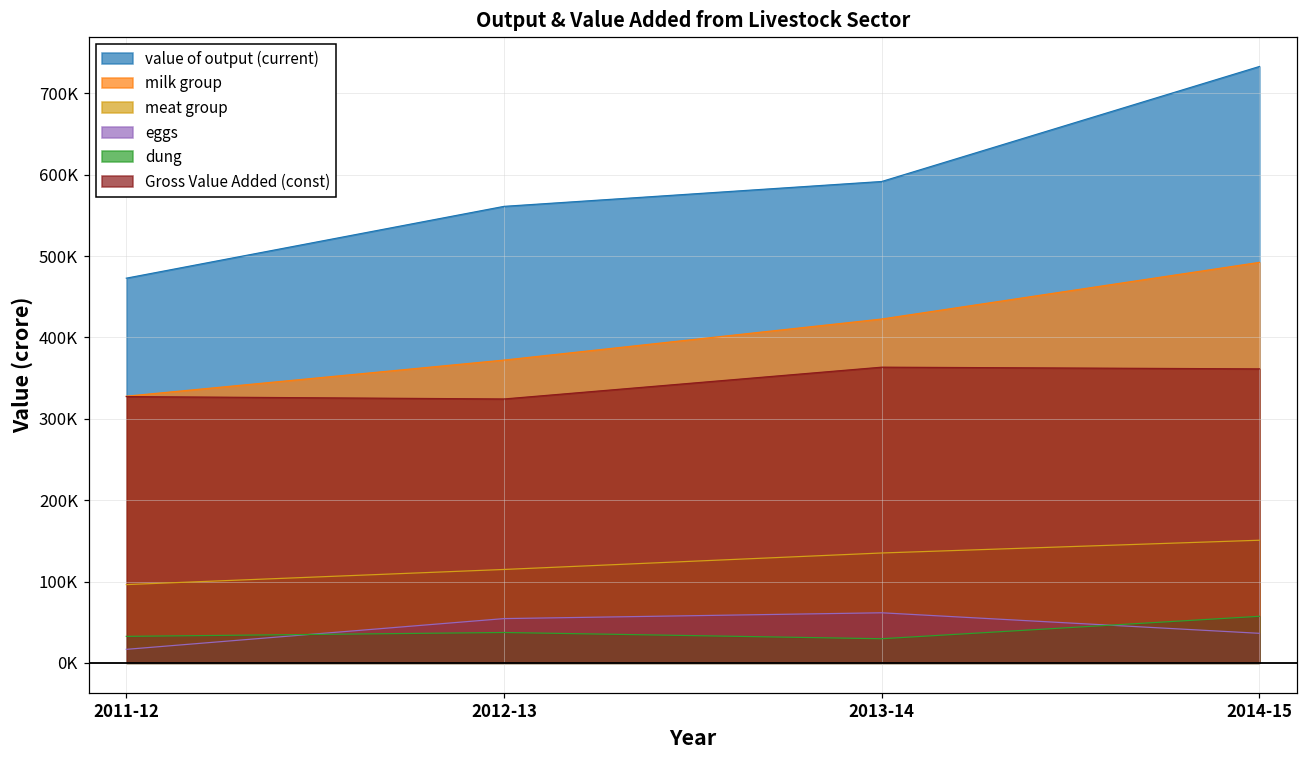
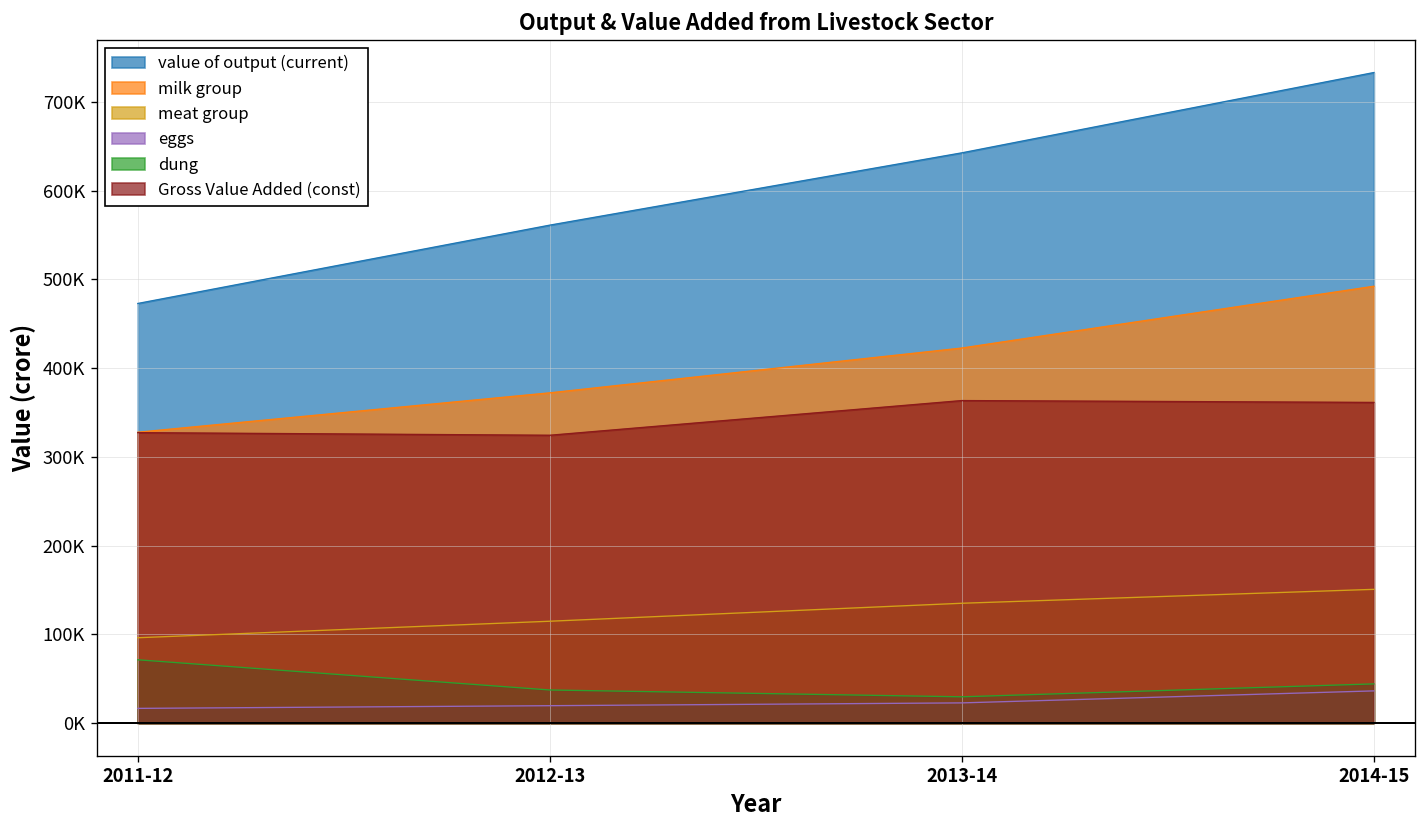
dung, 2011-12: 30000 -> 70000
eggs, 2012-13: 50000 -> 20000
value of output (current), 2013-14: 590000 -> 640000
eggs, 2013-14: 60000 -> 20000
dung, 2014-15: 60000 -> 40000
